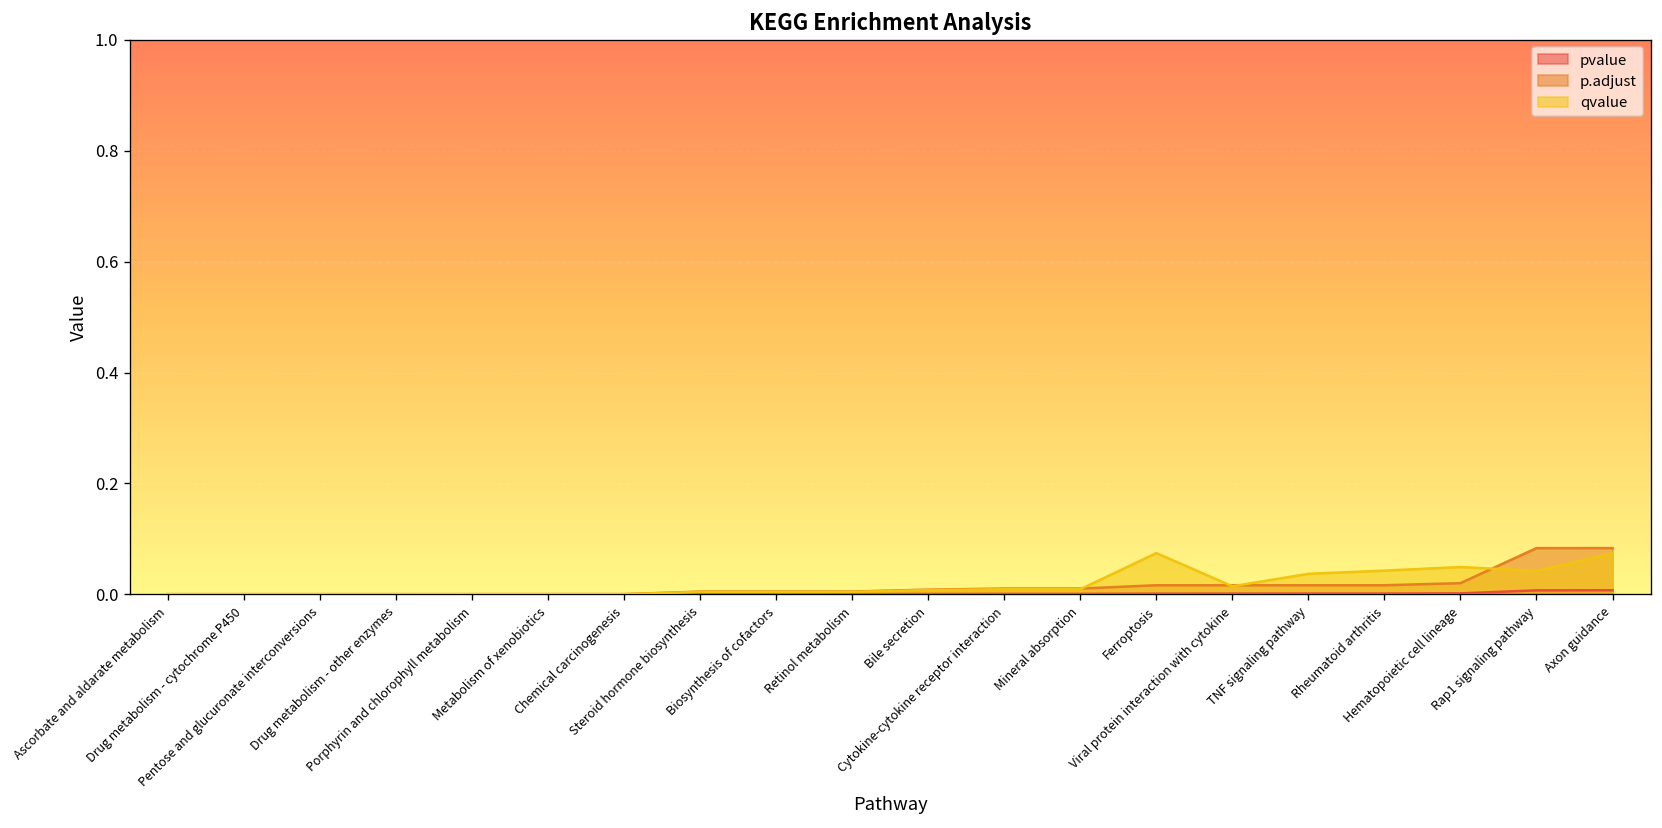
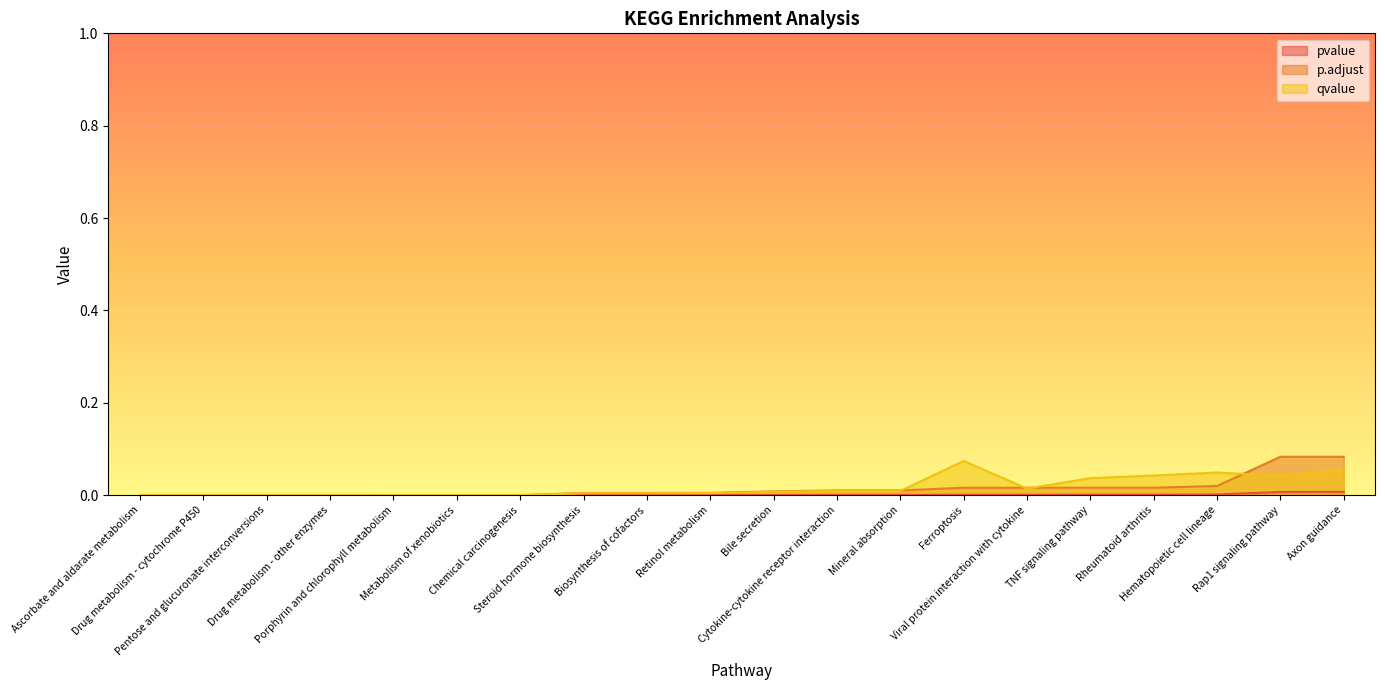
qvalue, Axon guidance: 0.07 -> 0.06
